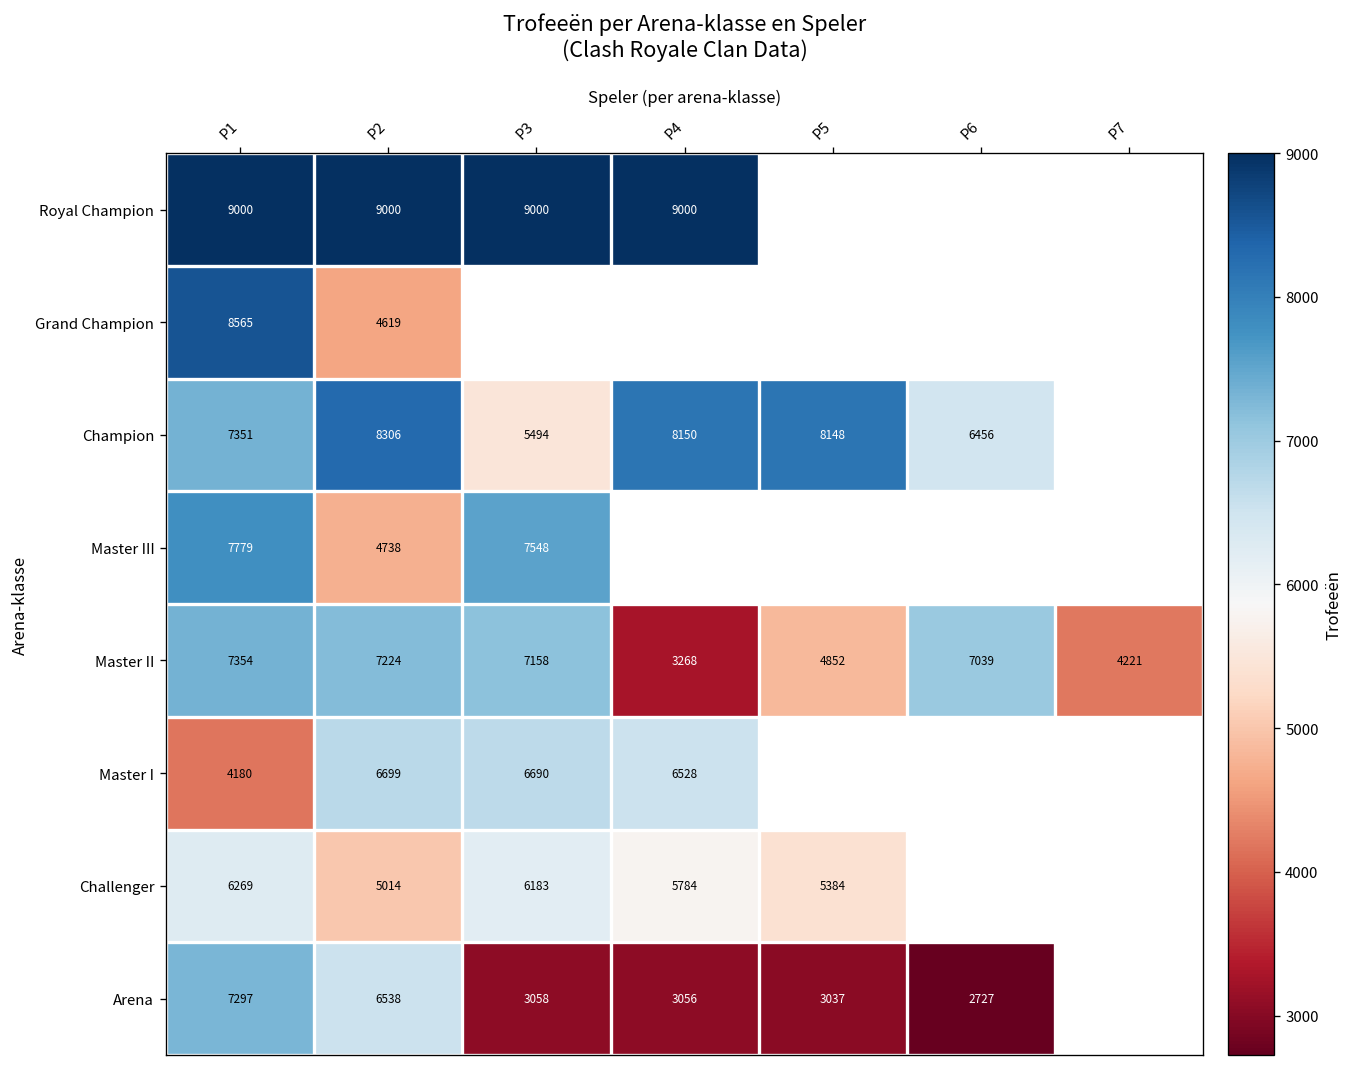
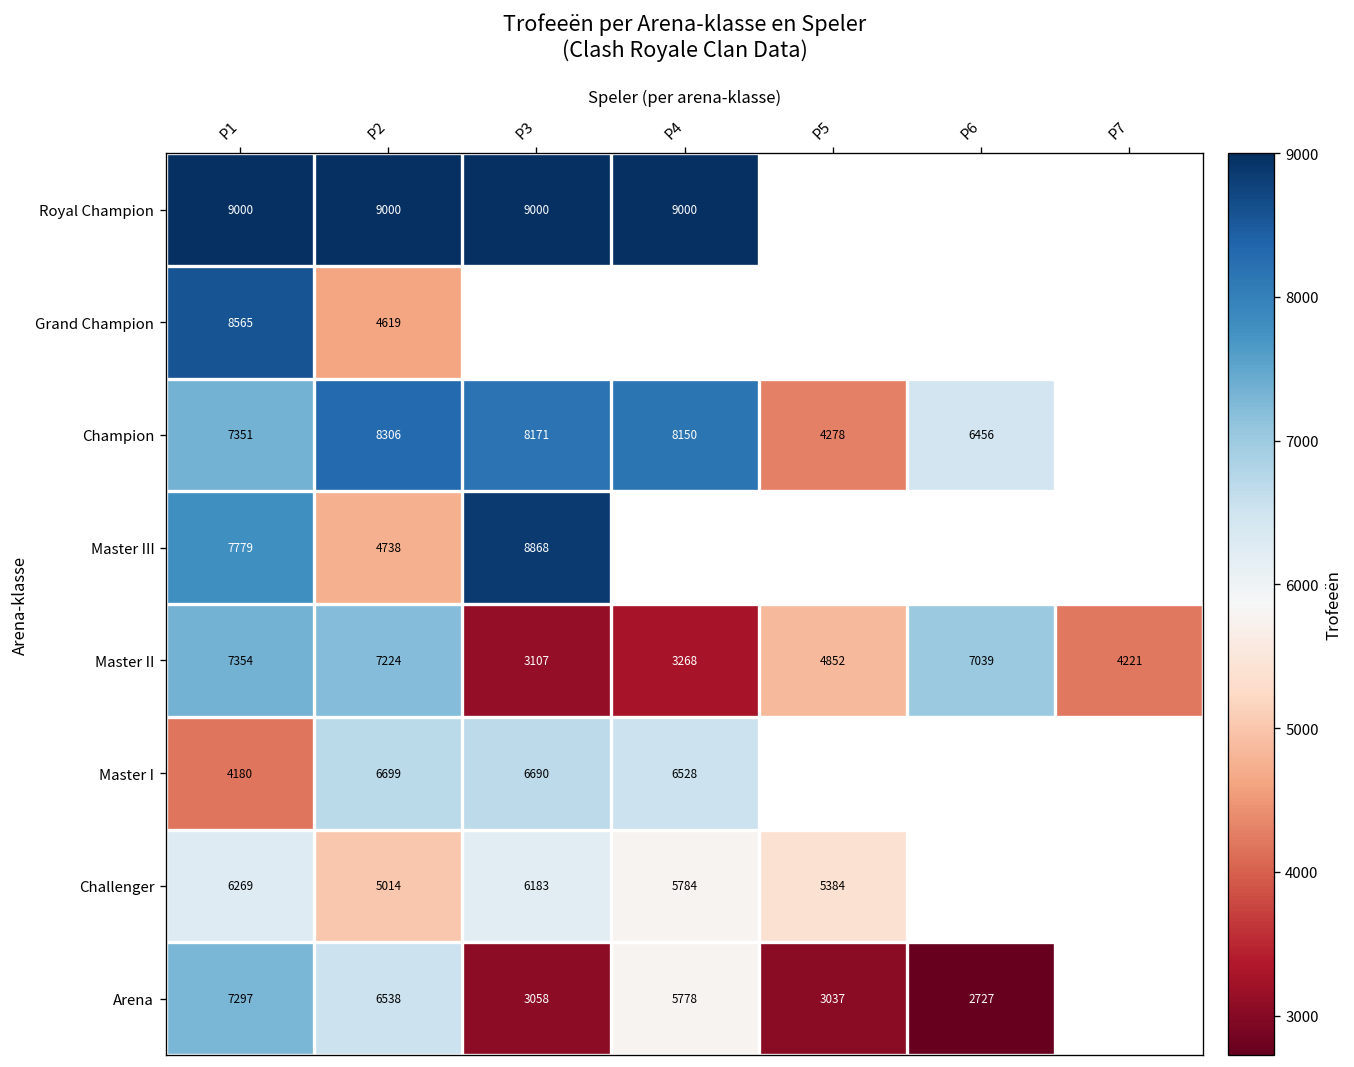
Champion, P3: 5494 -> 8171
Champion, P5: 8148 -> 4278
Master III, P3: 7548 -> 8868
Master II, P3: 7158 -> 3107
Arena, P4: 3056 -> 5778
